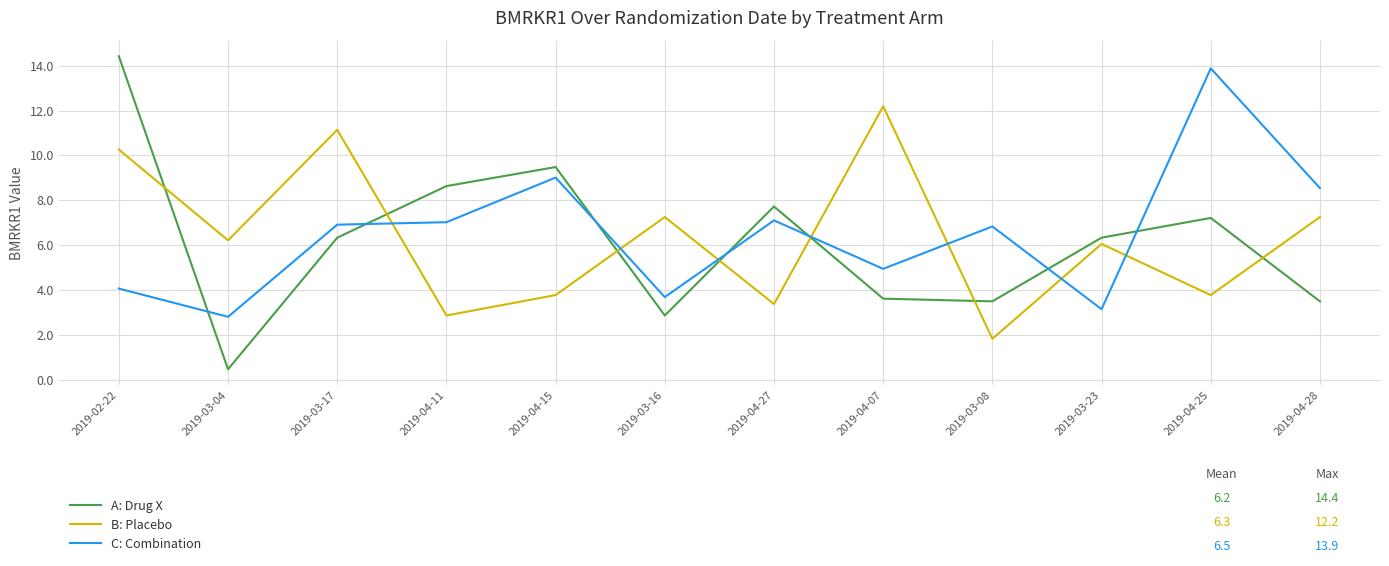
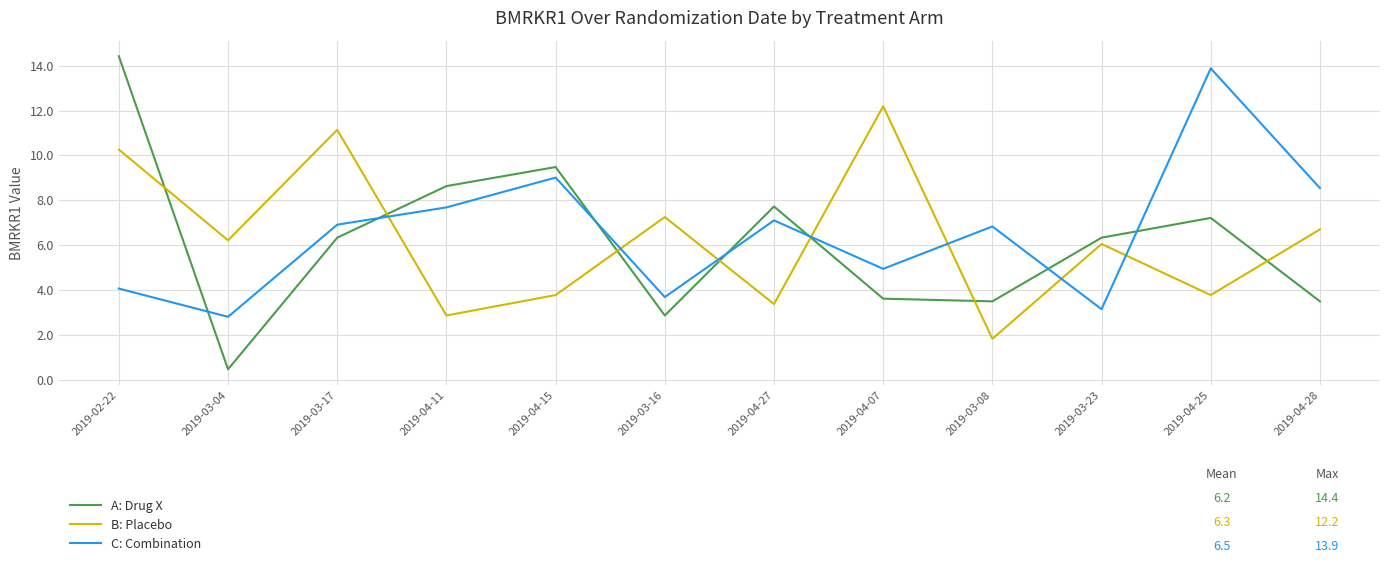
C: Combination, 2019-04-11: 7.0 -> 7.7
B: Placebo, 2019-04-28: 7.3 -> 6.7
